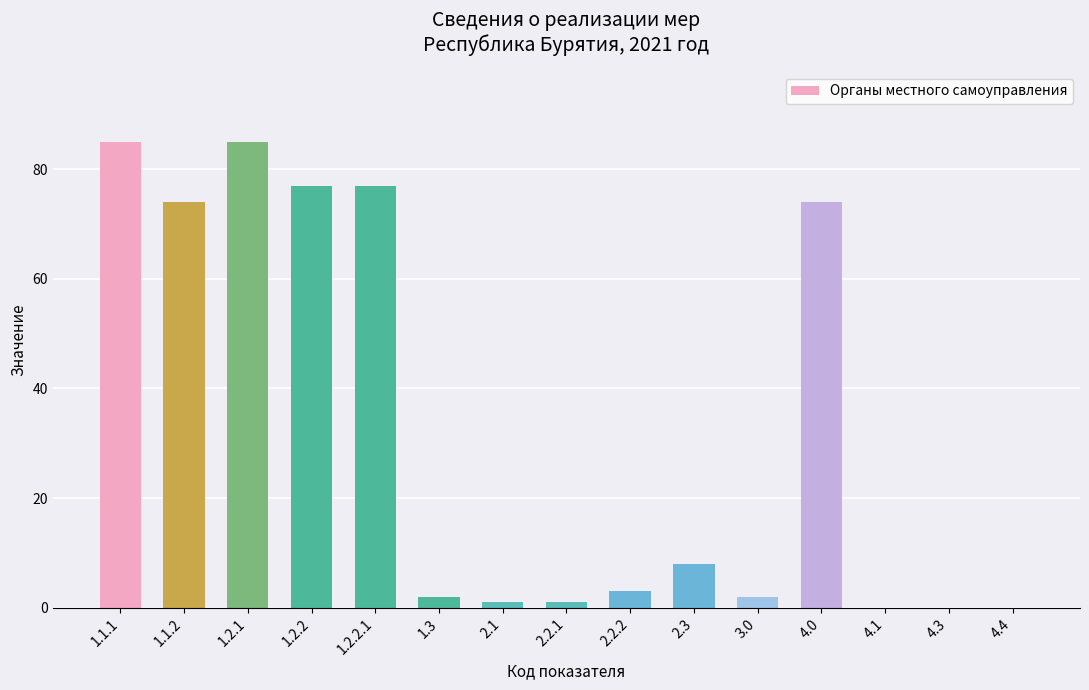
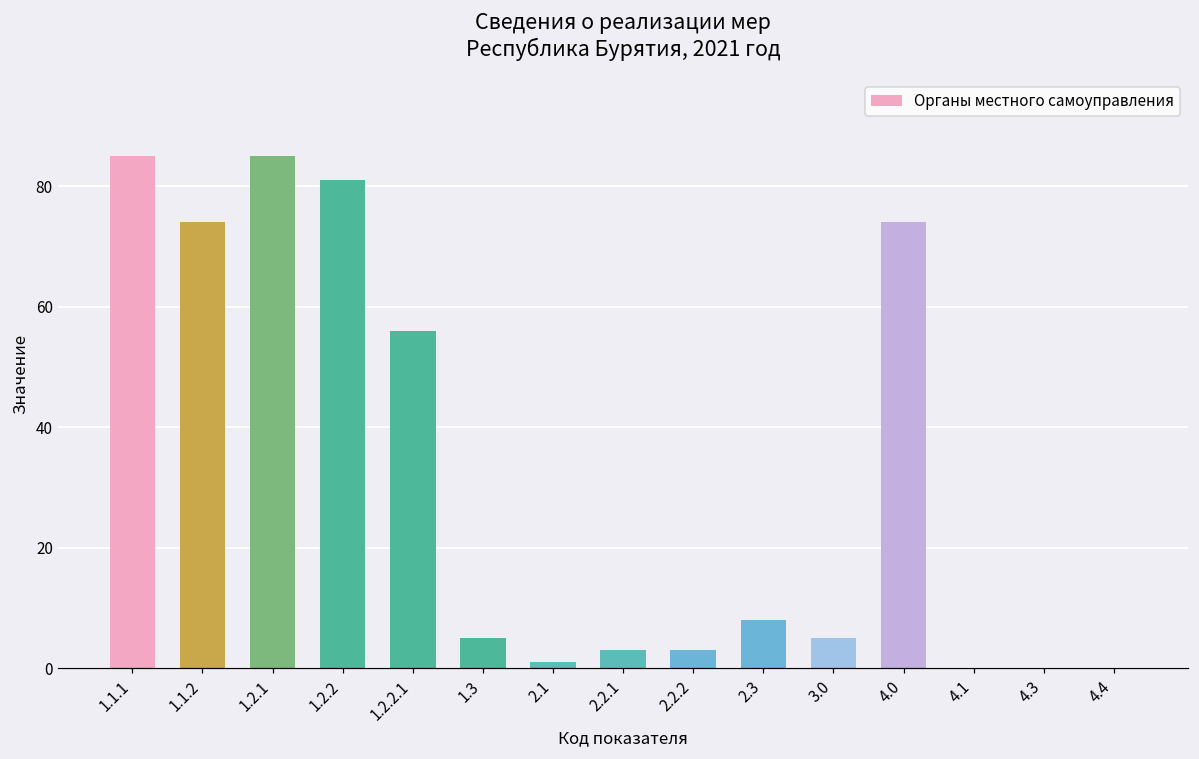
1.2.2: 77 -> 81
1.2.2.1: 77 -> 56
1.3: 2 -> 5
2.2.1: 1 -> 3
3.0: 2 -> 5
